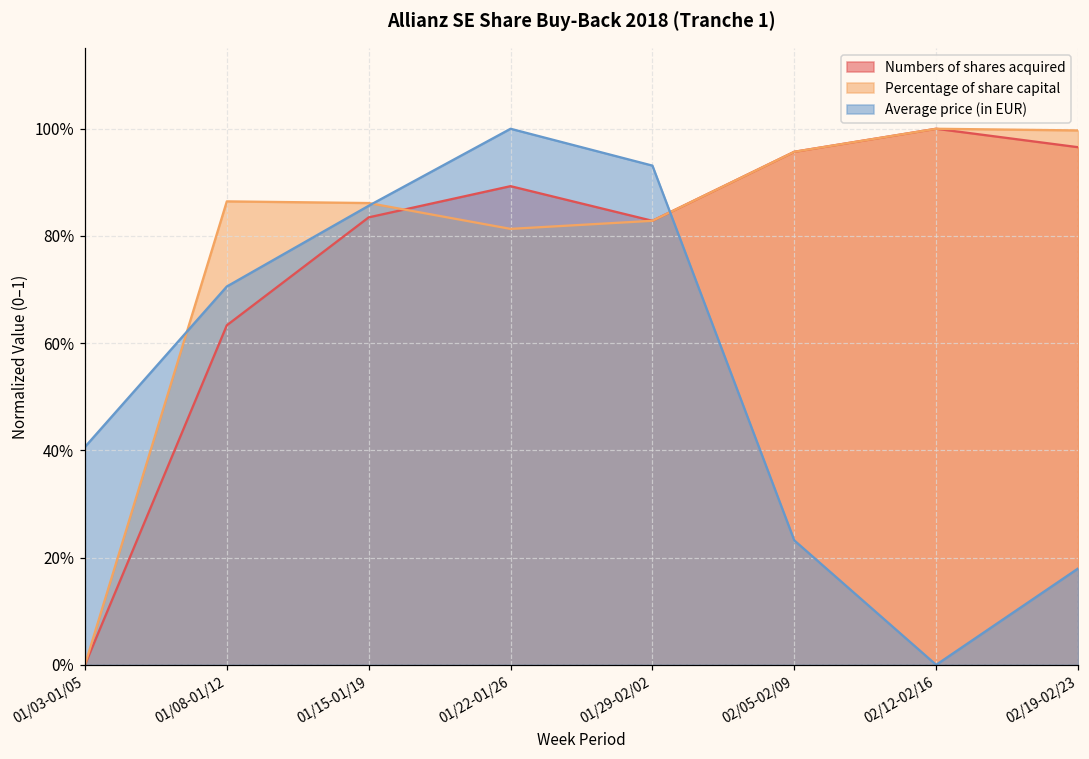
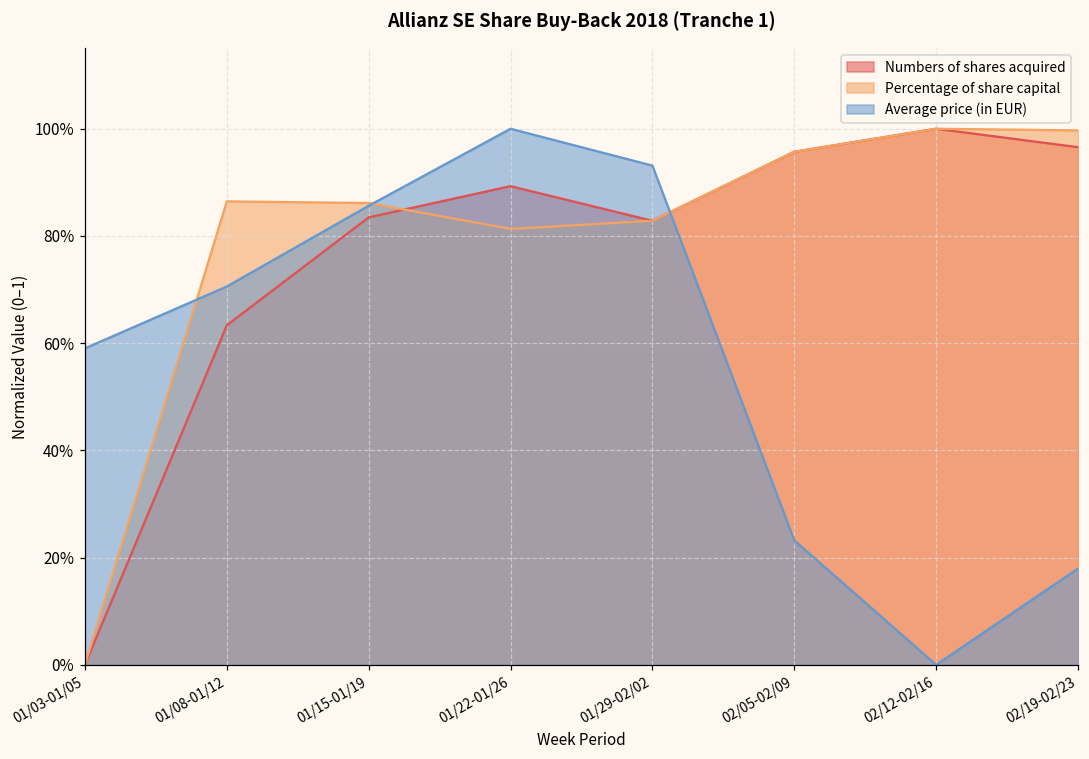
Average price (in EUR), 01/03-01/05: 41% -> 59%
